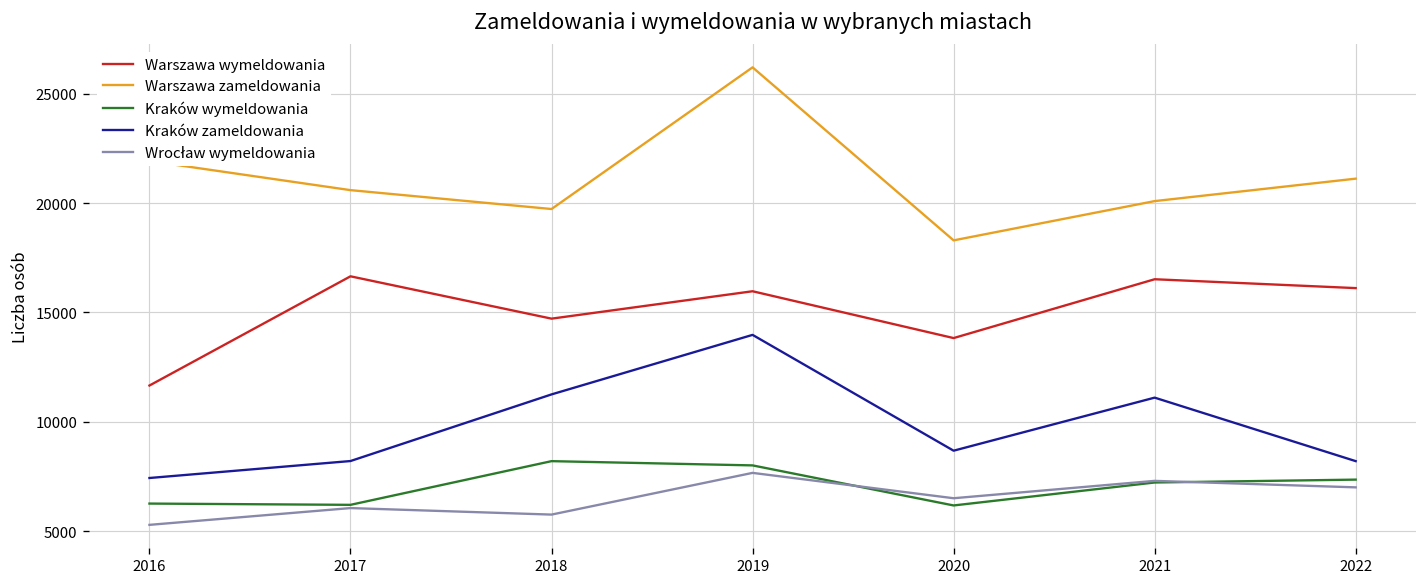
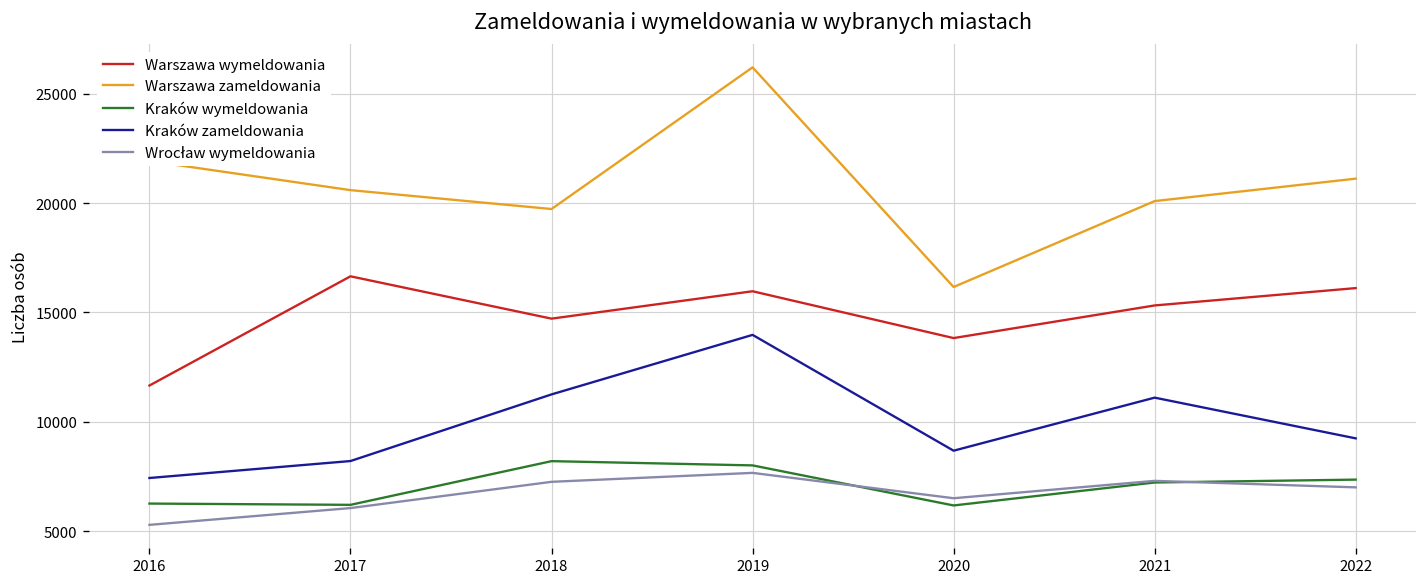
Wrocław wymeldowania, 2018: 5800 -> 7300
Warszawa zameldowania, 2020: 18300 -> 16200
Warszawa wymeldowania, 2021: 16500 -> 15300
Kraków zameldowania, 2022: 8200 -> 9200
